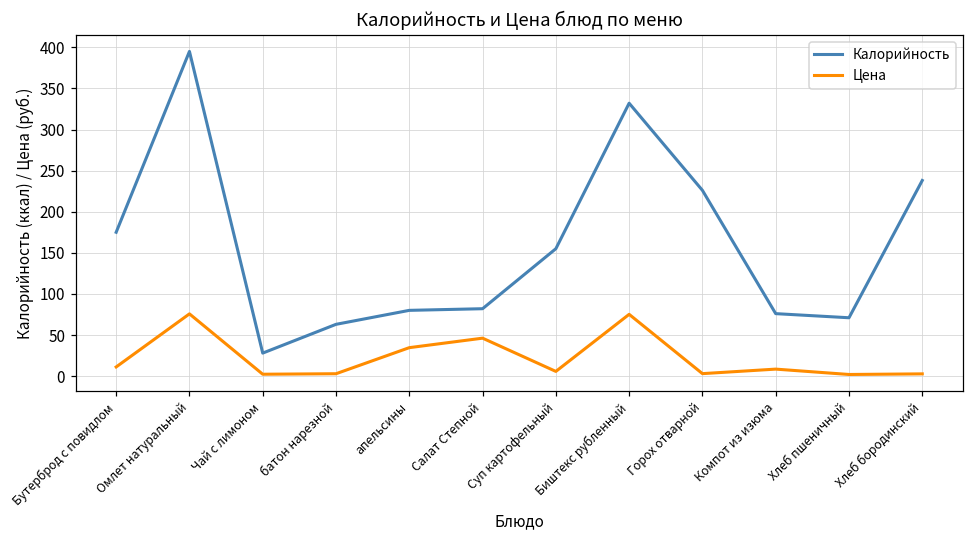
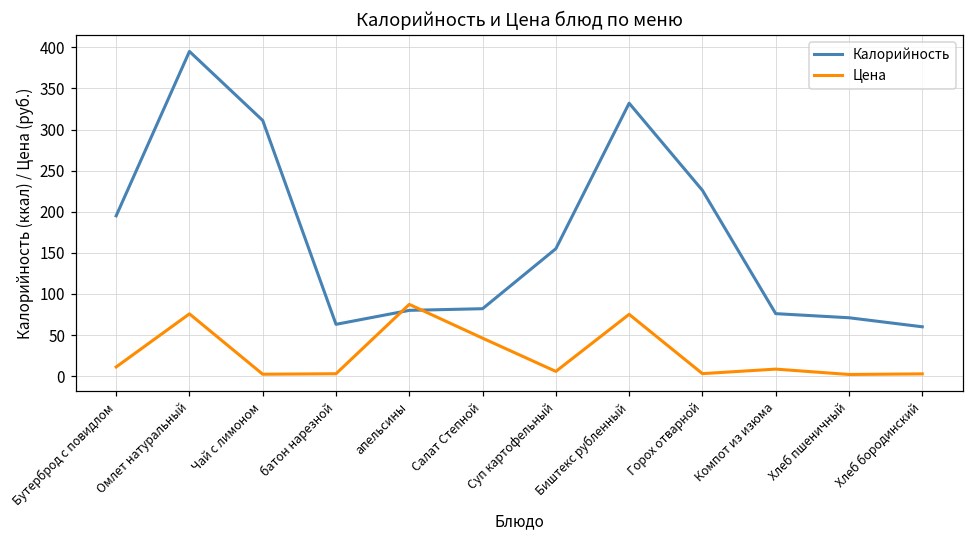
Калорийность, Бутерброд с повидлом: 180 -> 200
Калорийность, Чай с лимоном: 30 -> 310
Цена, апельсины: 30 -> 90
Калорийность, Хлеб бородинский: 240 -> 60
